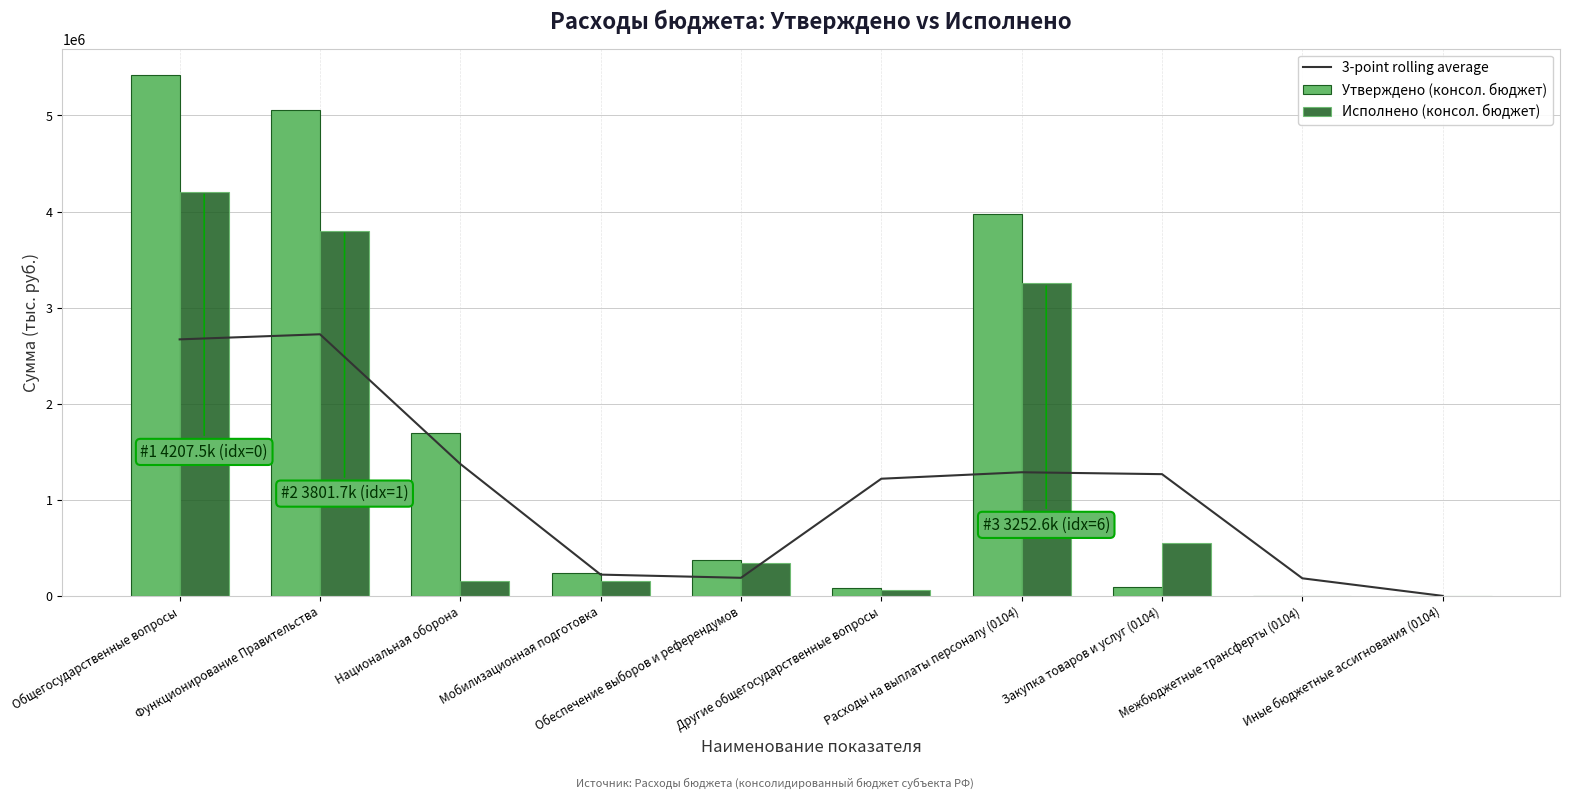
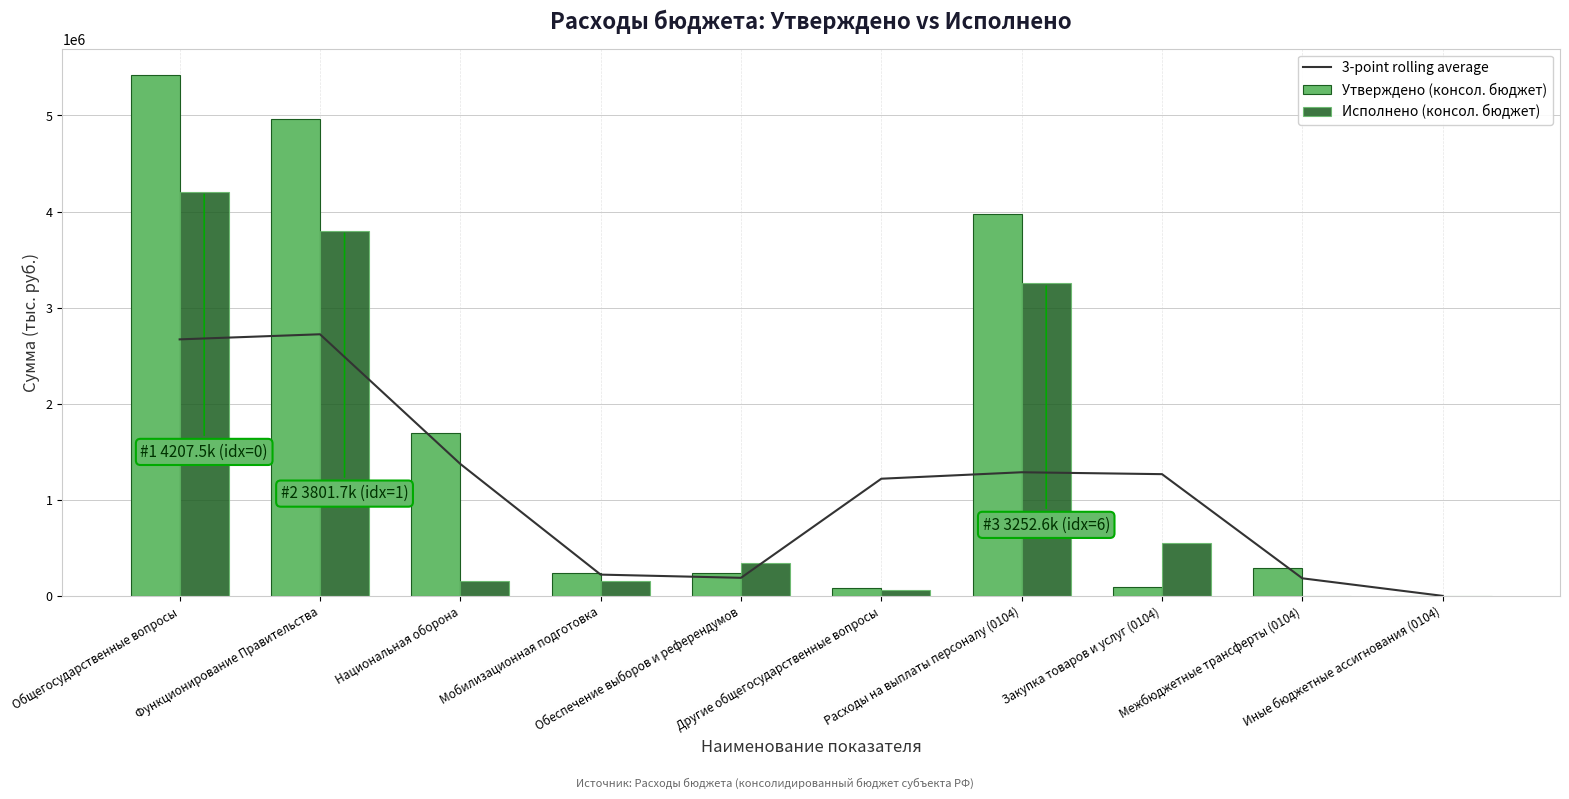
Утверждено (консол. бюджет), Функционирование Правительства: 5100000 -> 5000000
Утверждено (консол. бюджет), Обеспечение выборов и референдумов: 400000 -> 200000
Утверждено (консол. бюджет), Межбюджетные трансферты (0104): 0 -> 300000
